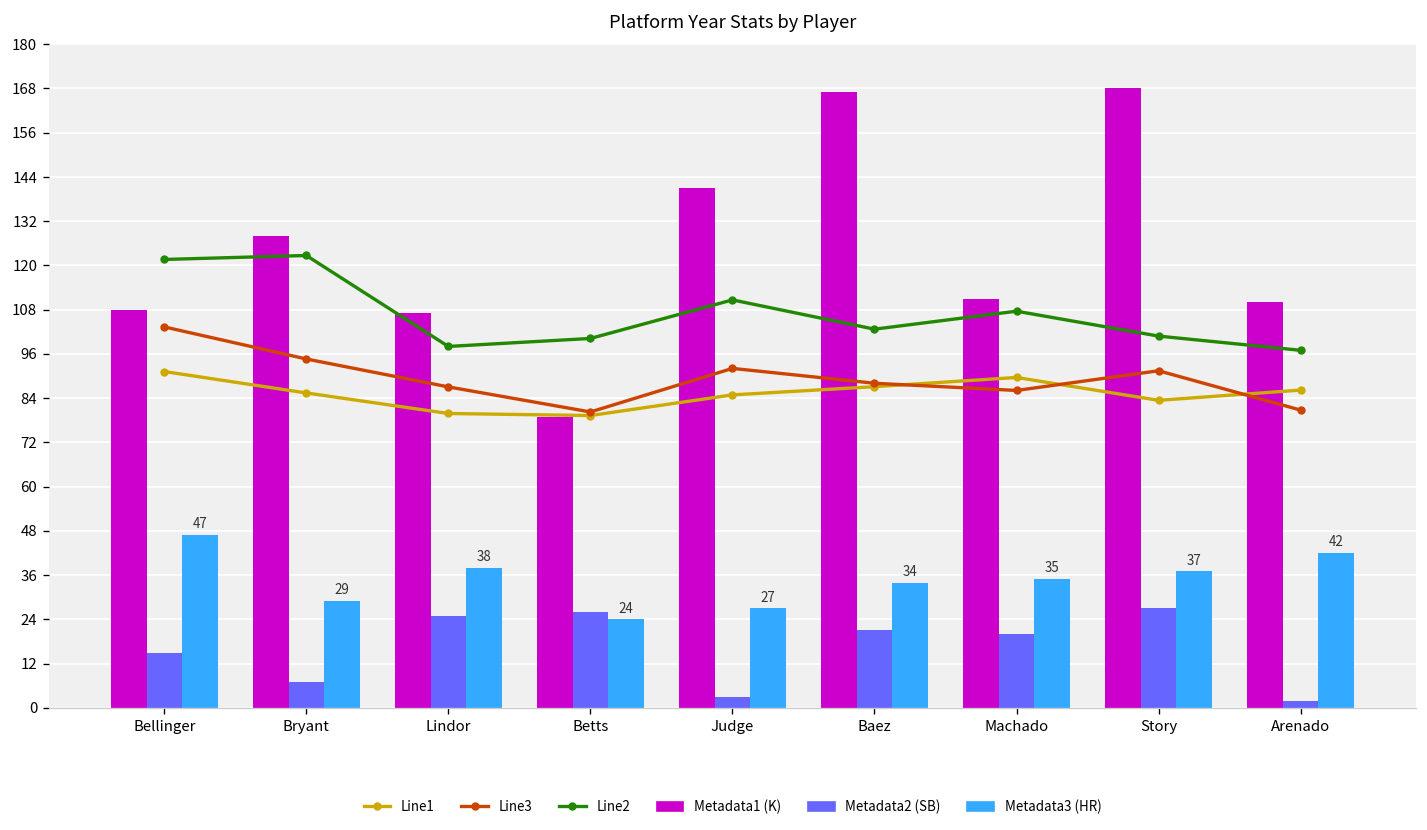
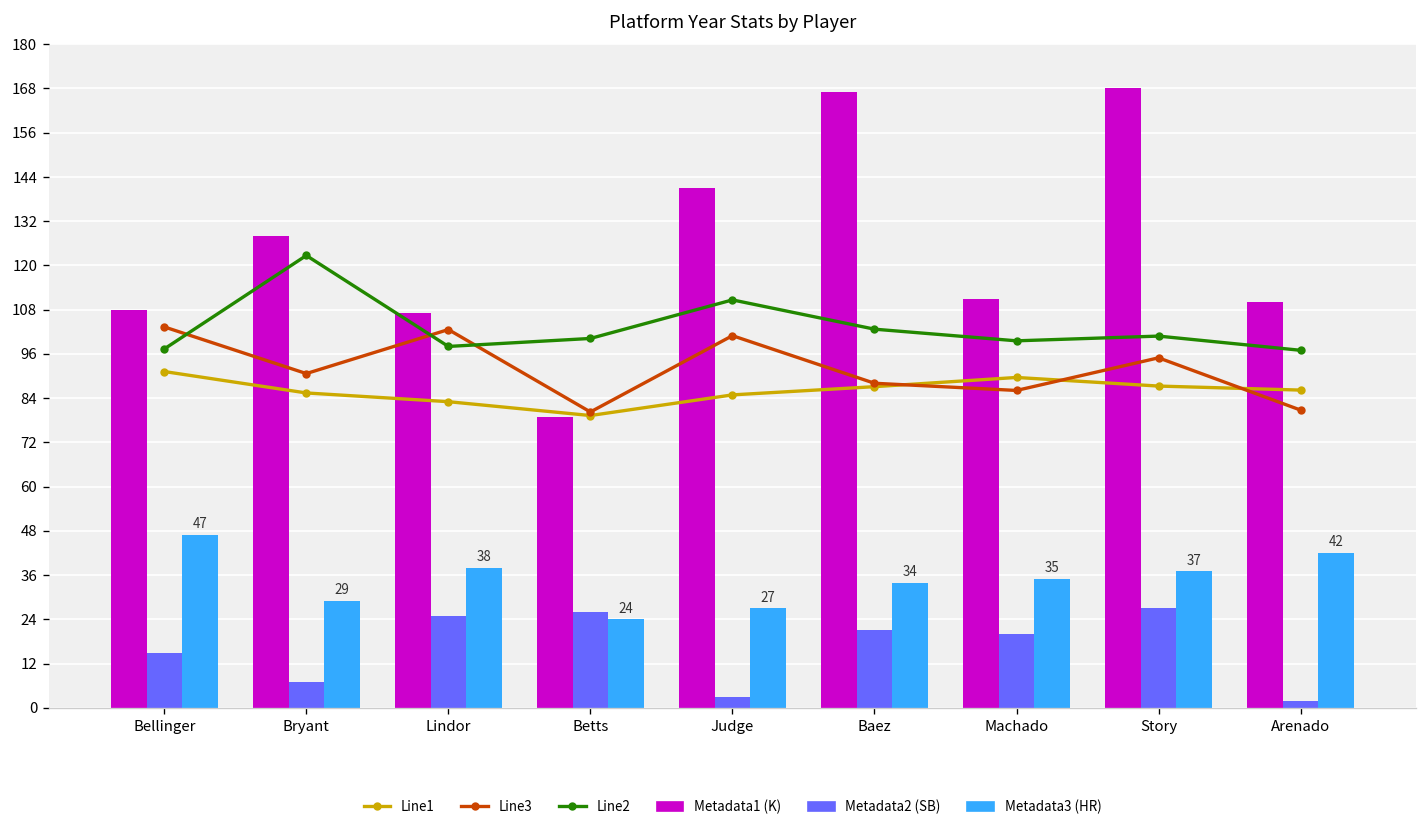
Line2, Bellinger: 122 -> 97
Line3, Bryant: 95 -> 91
Line1, Lindor: 80 -> 83
Line3, Lindor: 87 -> 103
Line3, Judge: 92 -> 101
Line2, Machado: 108 -> 100
Line1, Story: 83 -> 87
Line3, Story: 91 -> 95
